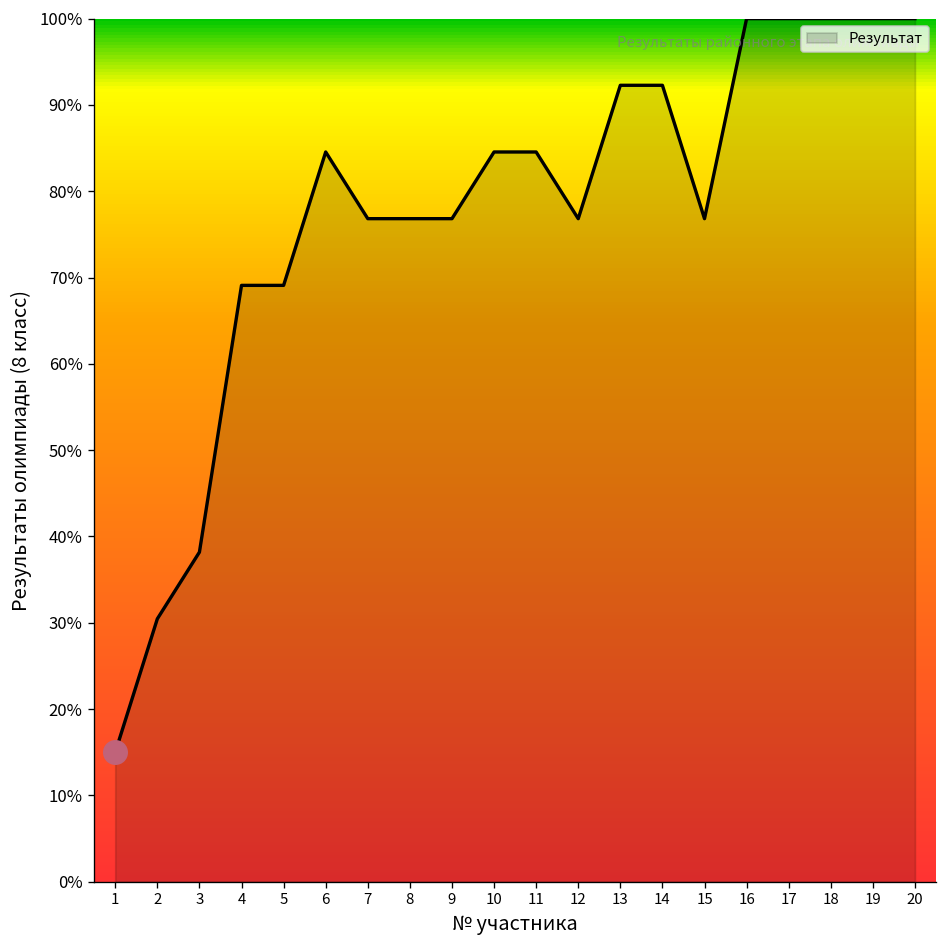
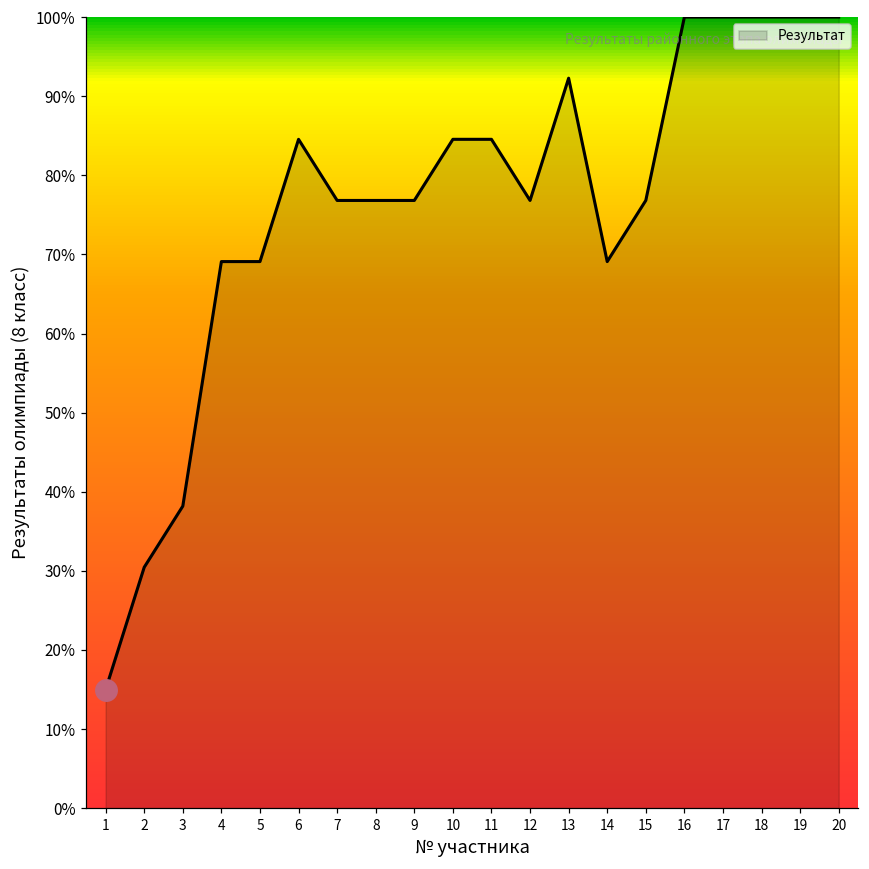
Результат, 14: 92% -> 69%
